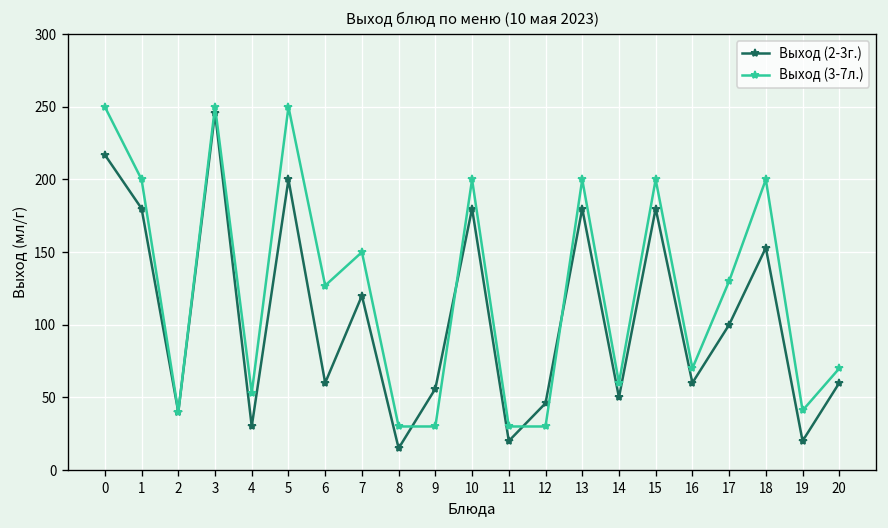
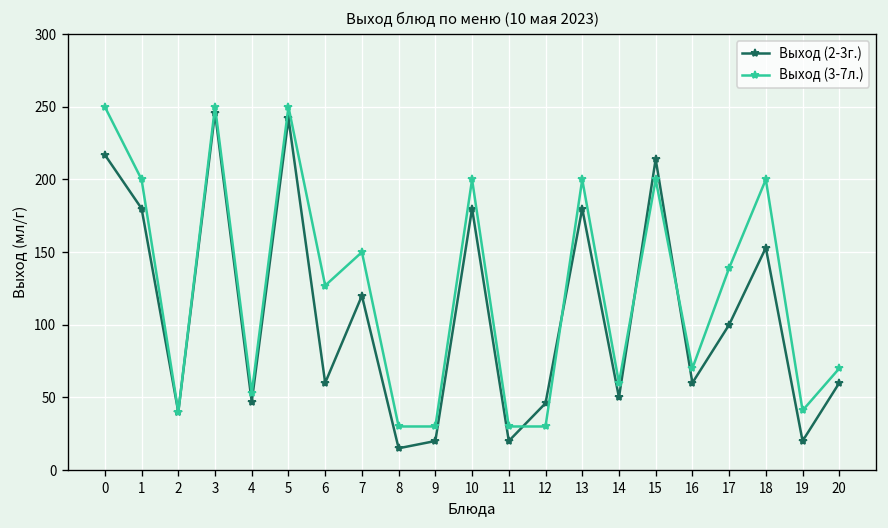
Выход (2-3г.), 4: 30 -> 47
Выход (2-3г.), 5: 200 -> 242
Выход (2-3г.), 9: 56 -> 20
Выход (2-3г.), 15: 180 -> 214
Выход (3-7л.), 17: 130 -> 139
